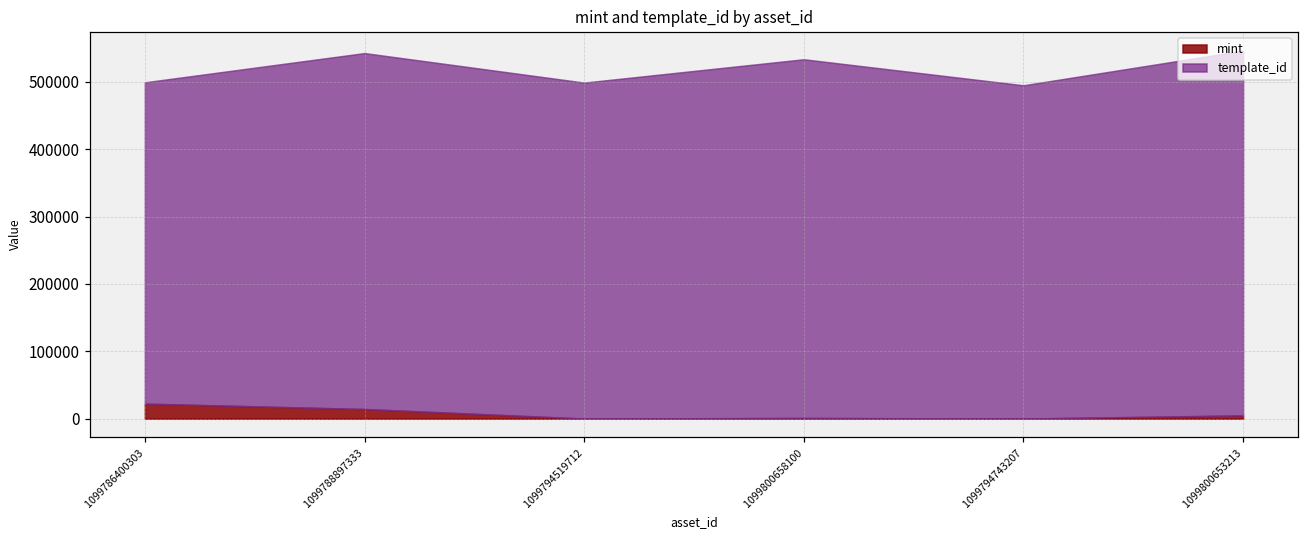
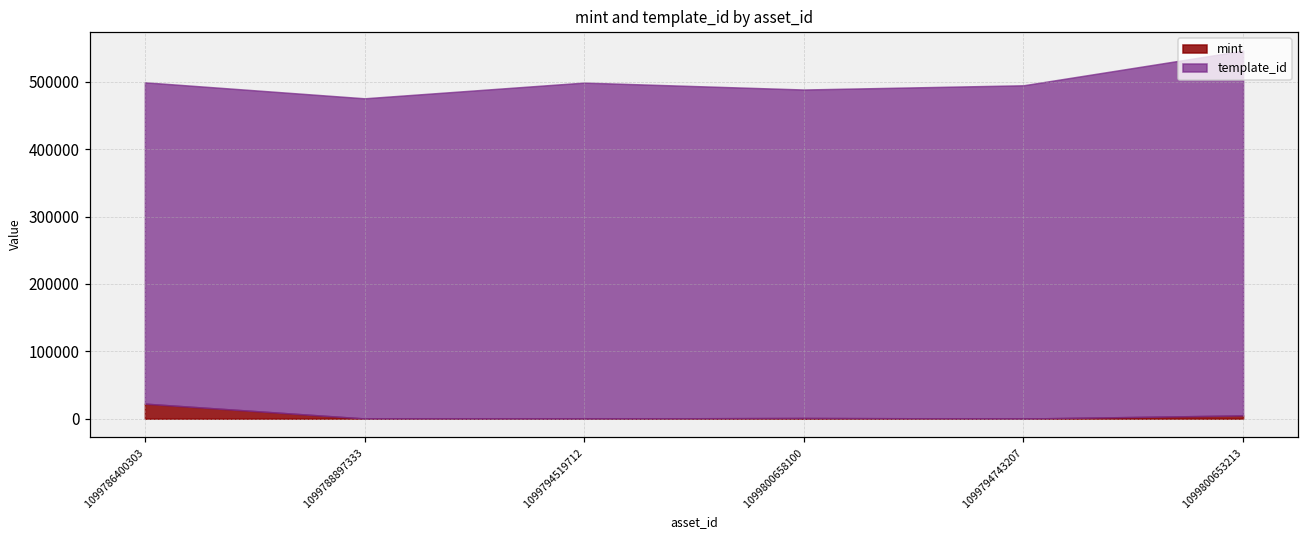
mint, 1099788897333: 10000 -> 0
template_id, 1099788897333: 530000 -> 480000
template_id, 1099800658100: 530000 -> 490000
